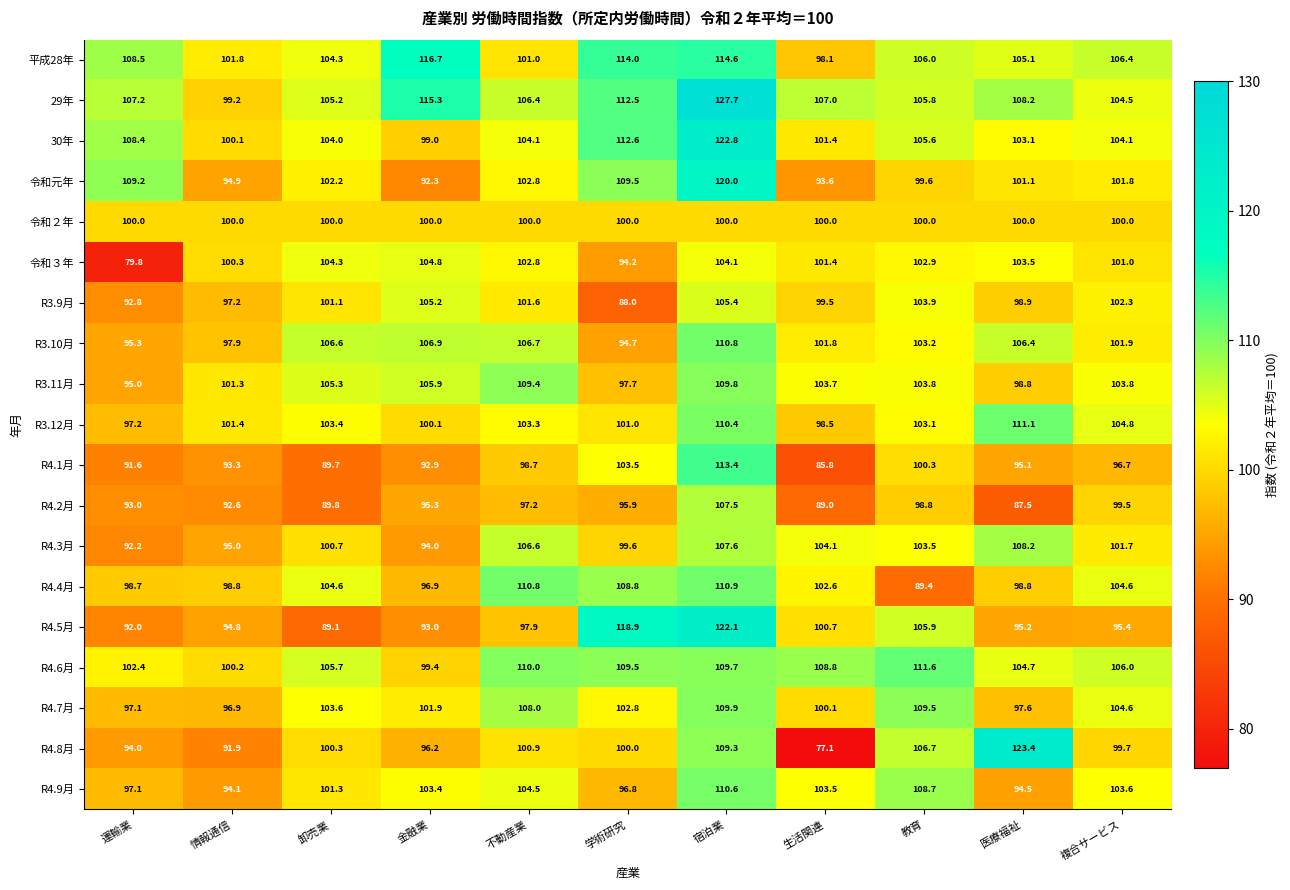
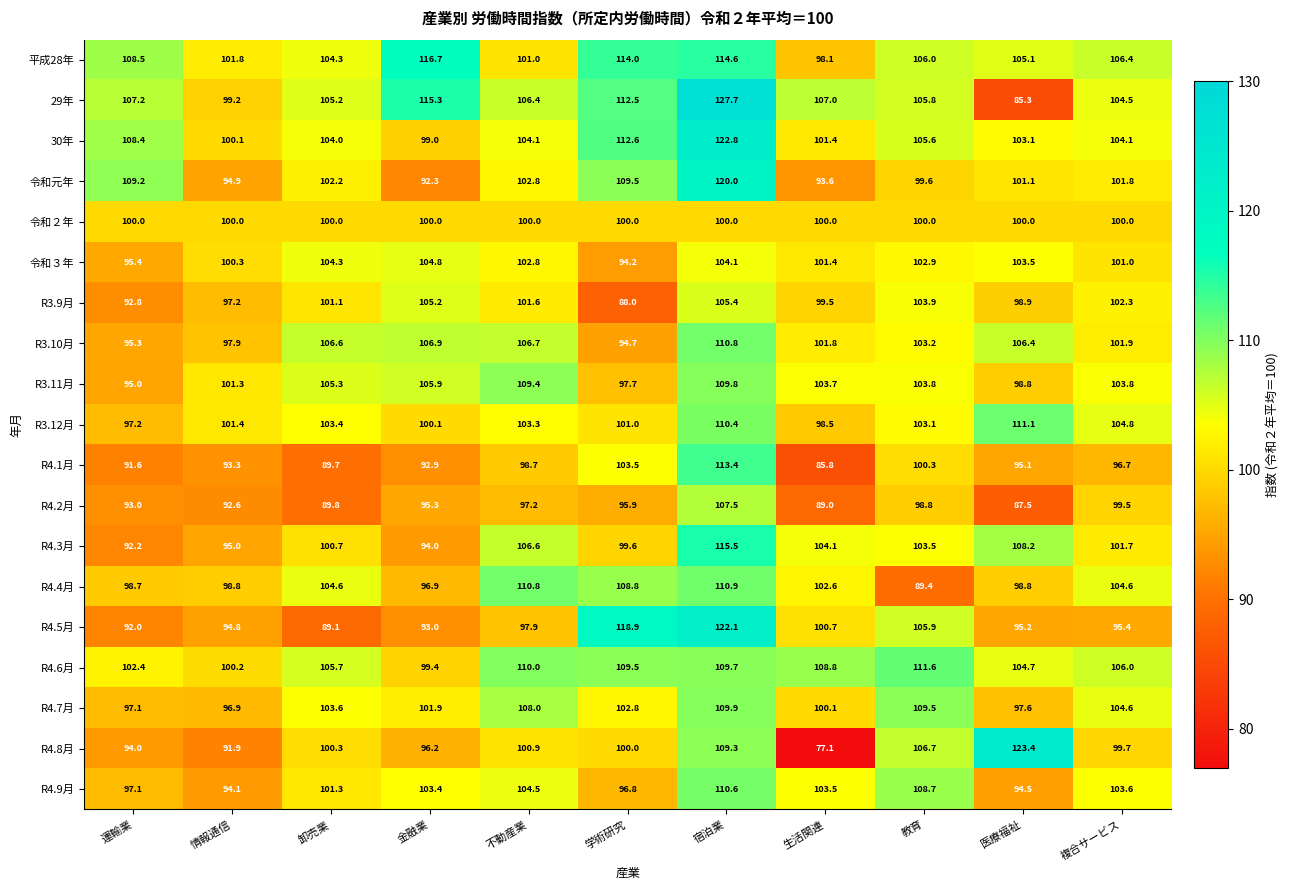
29年, 医療福祉: 108.2 -> 85.3
令和３年, 運輸業: 79.8 -> 95.4
R4.3月, 宿泊業: 107.6 -> 115.5
